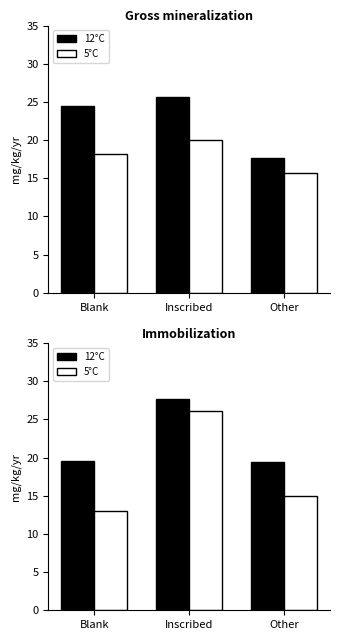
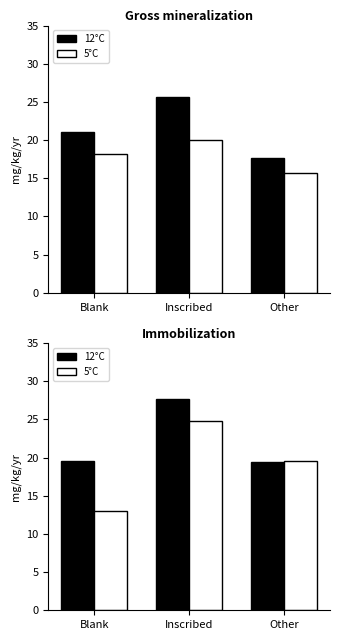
Gross mineralization, 12°C, Blank: 24 -> 21
Immobilization, 5°C, Inscribed: 26 -> 25
Immobilization, 5°C, Other: 15 -> 20
